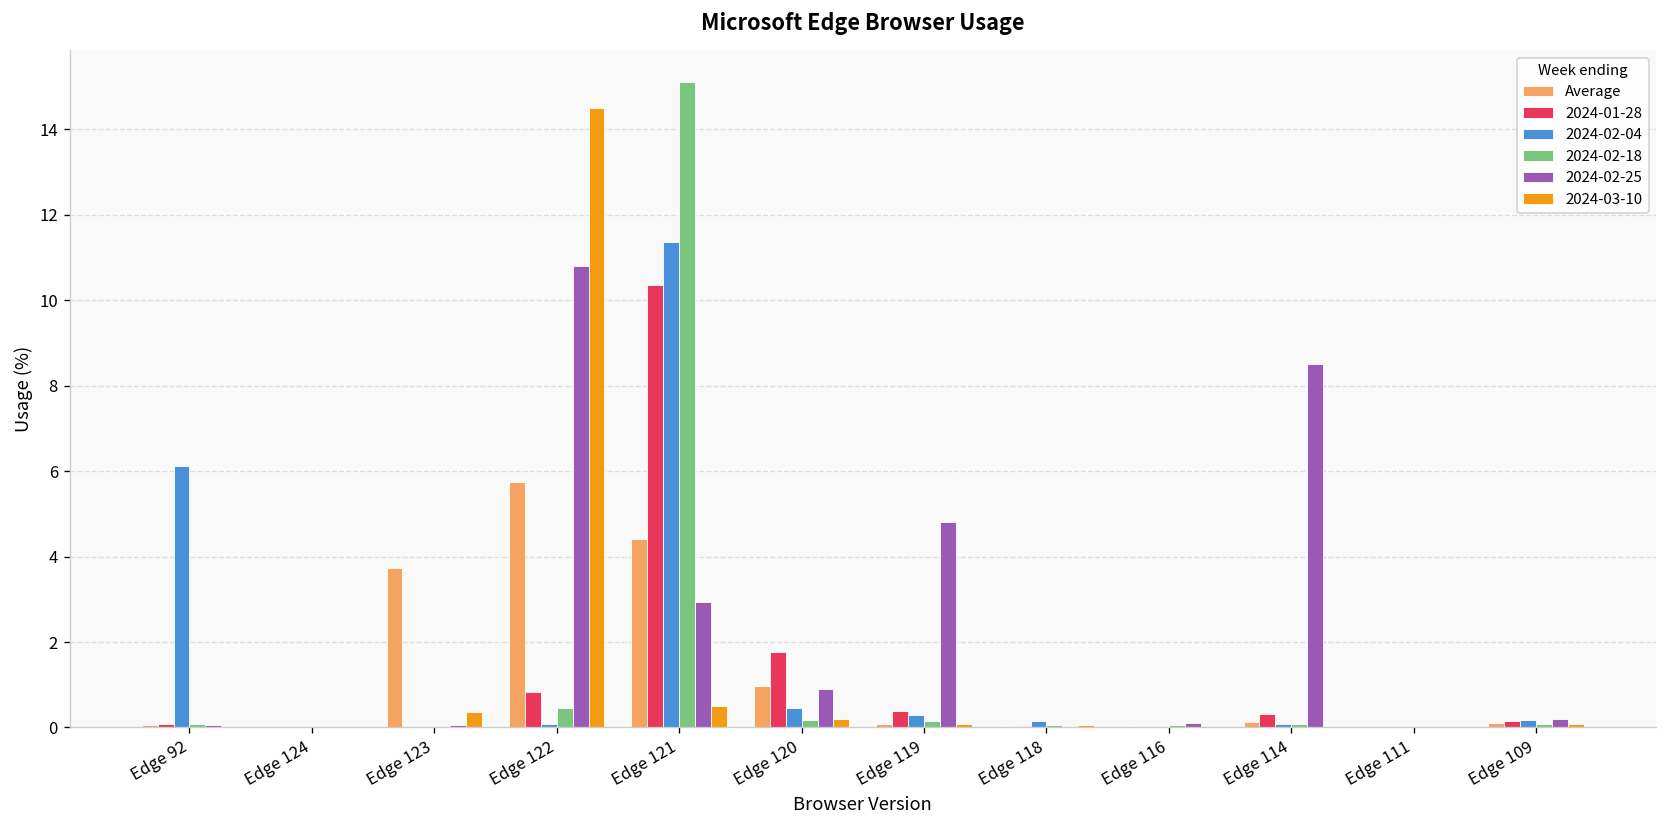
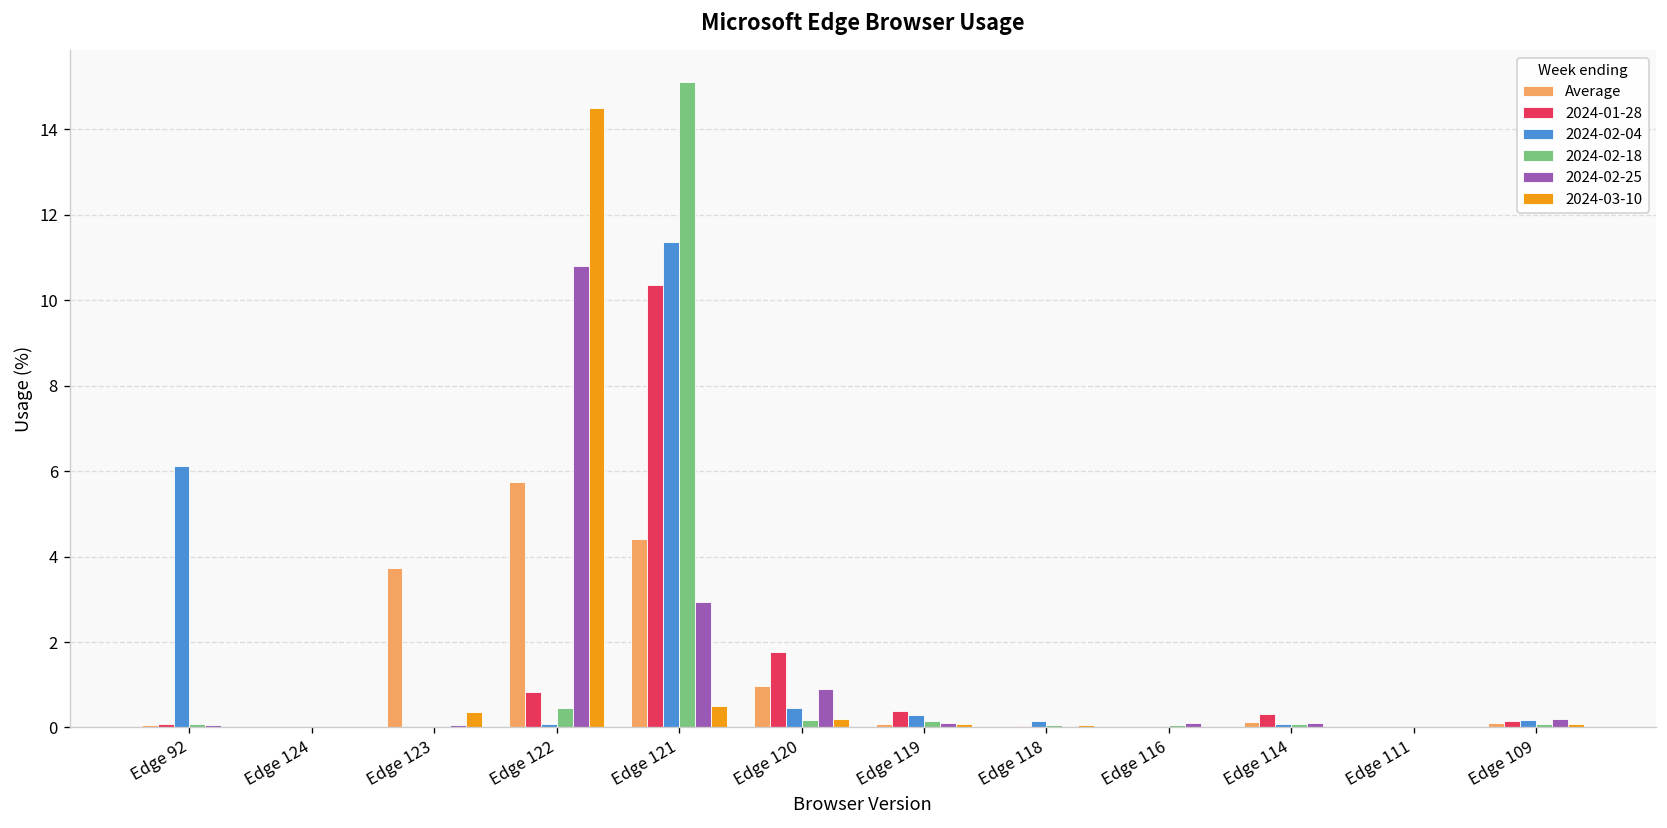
2024-02-25, Edge 119: 4.8 -> 0.1
2024-02-25, Edge 114: 8.5 -> 0.1
